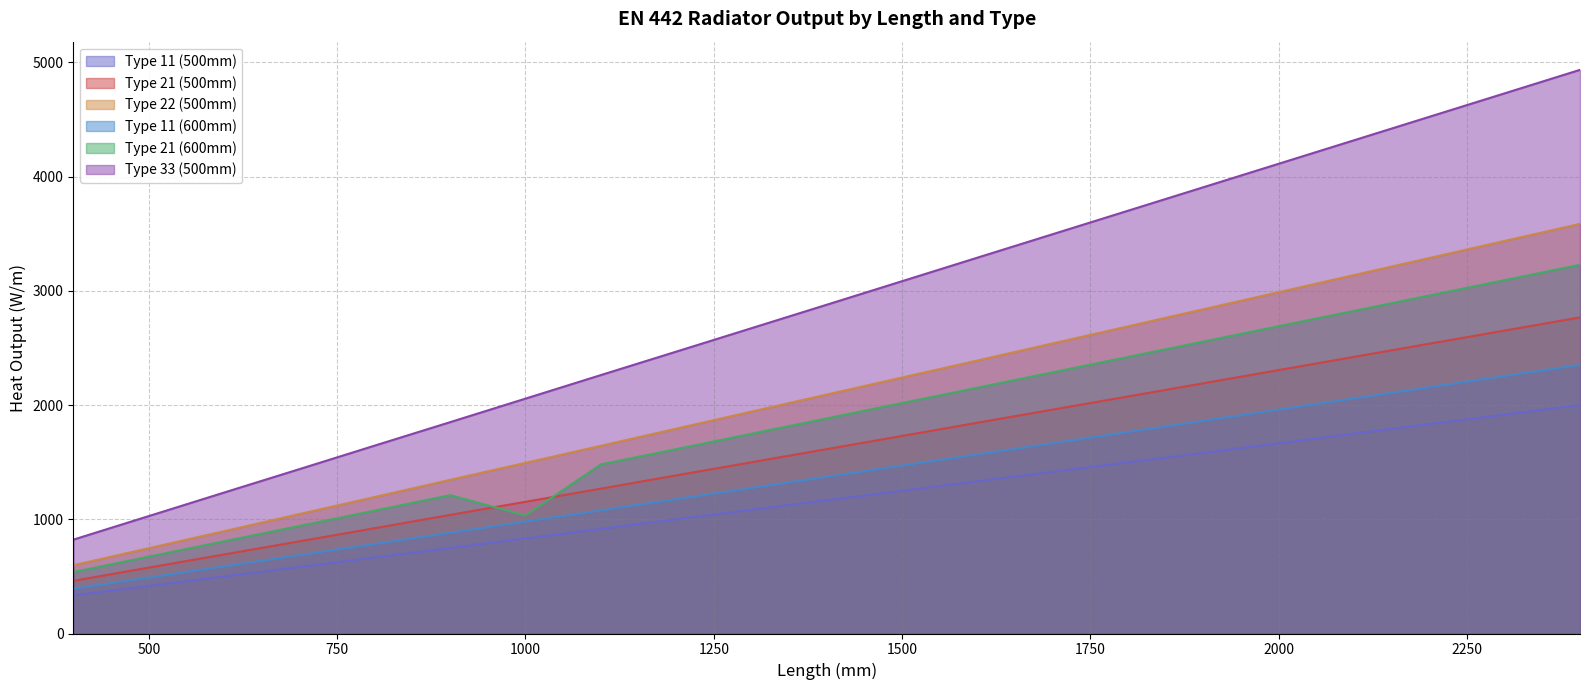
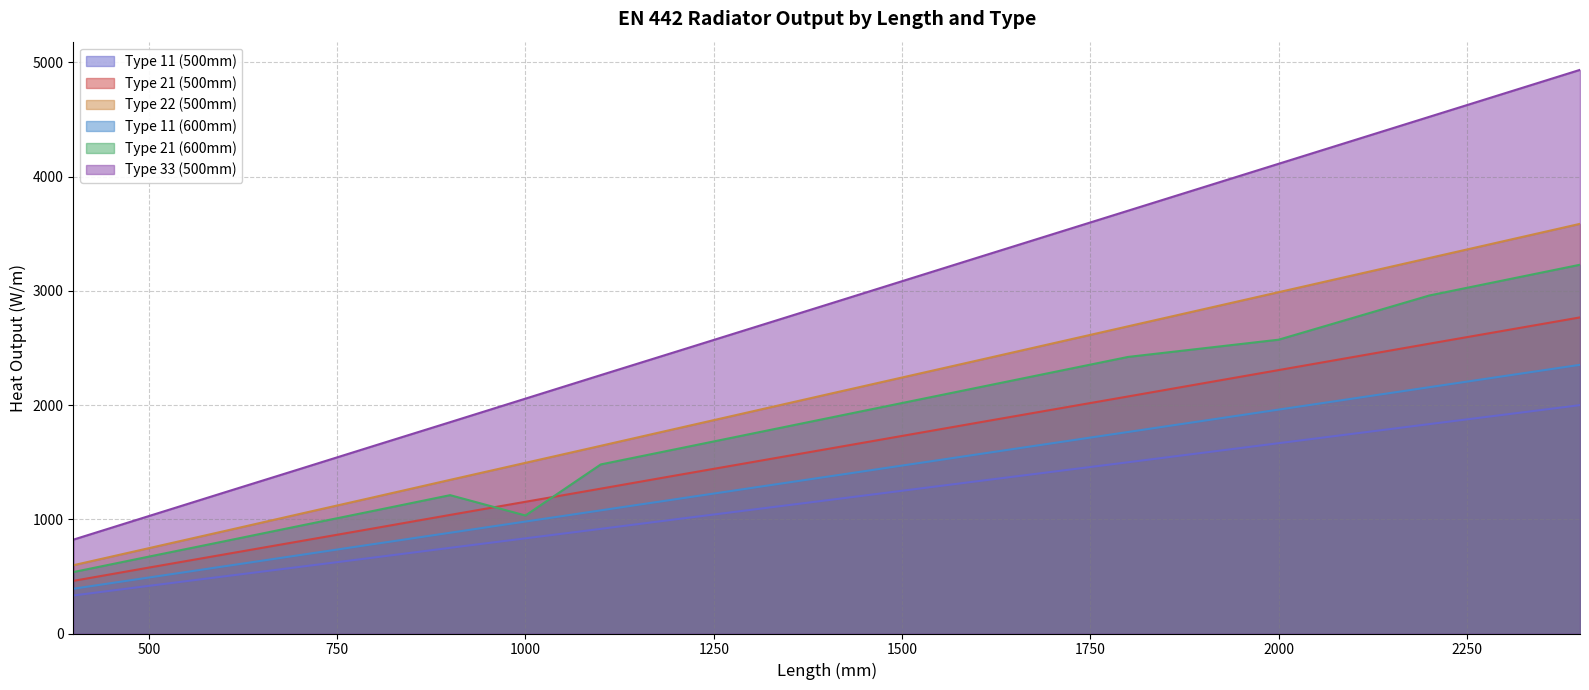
Type 21 (600mm), 2000: 2690 -> 2570
